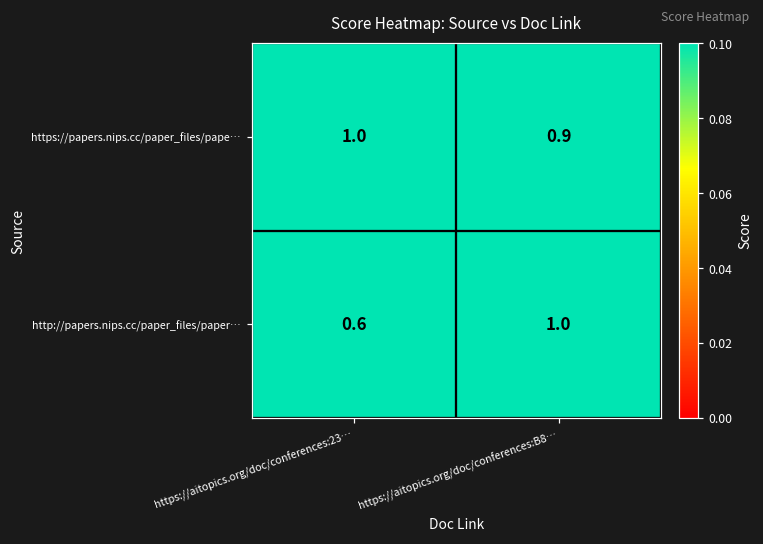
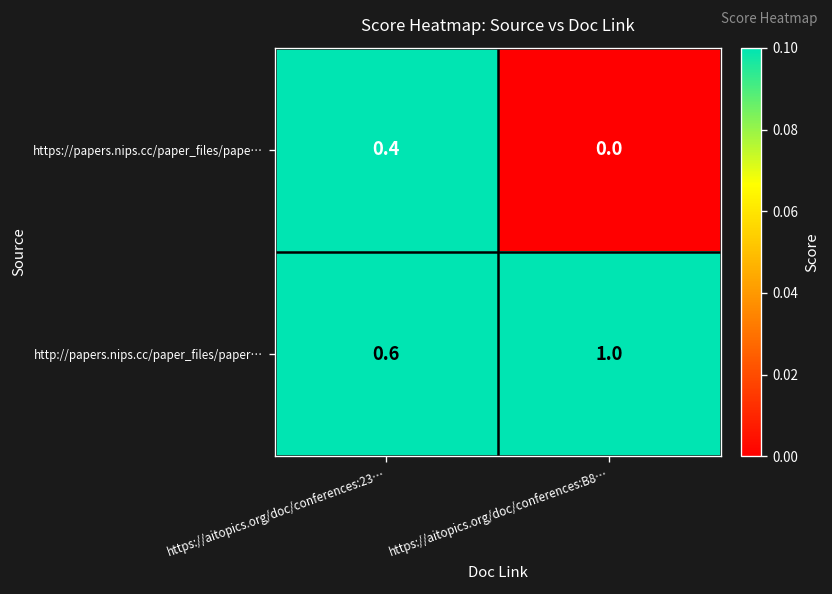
https://papers.nips.cc/paper_files/pape…, https://aitopics.org/doc/conferences:23…: 1.0 -> 0.4
https://papers.nips.cc/paper_files/pape…, https://aitopics.org/doc/conferences:B8…: 0.9 -> 0.0
